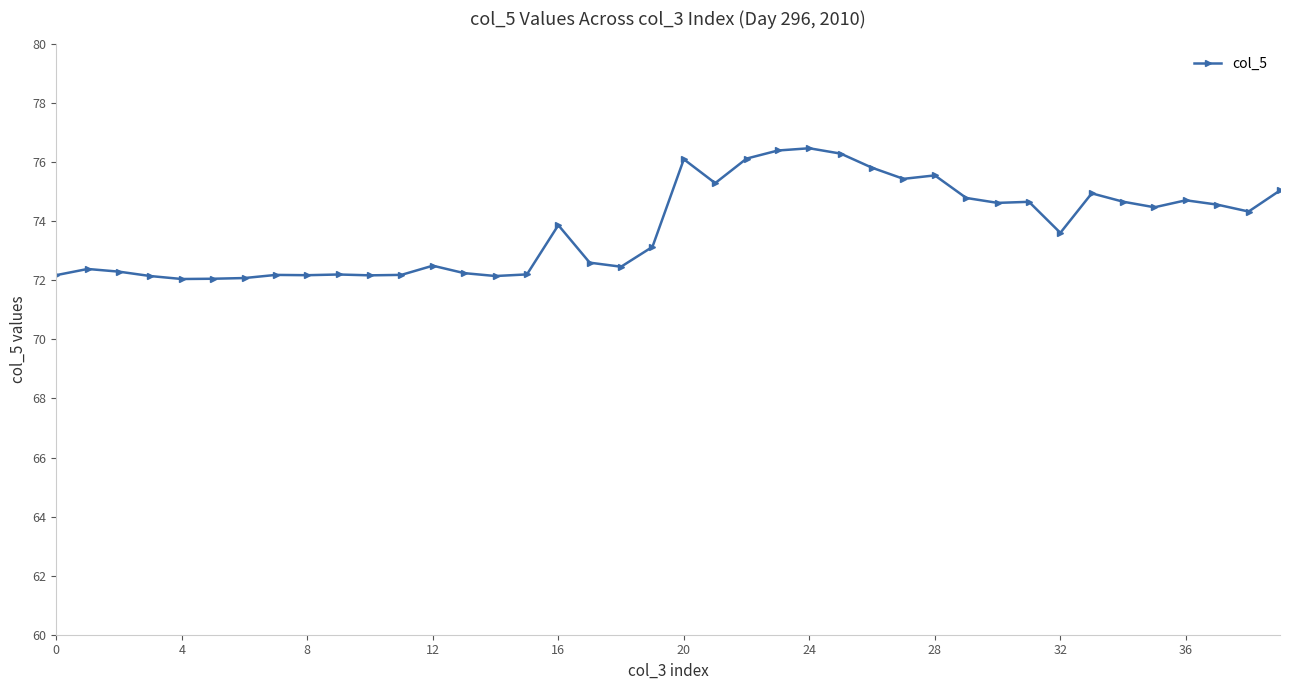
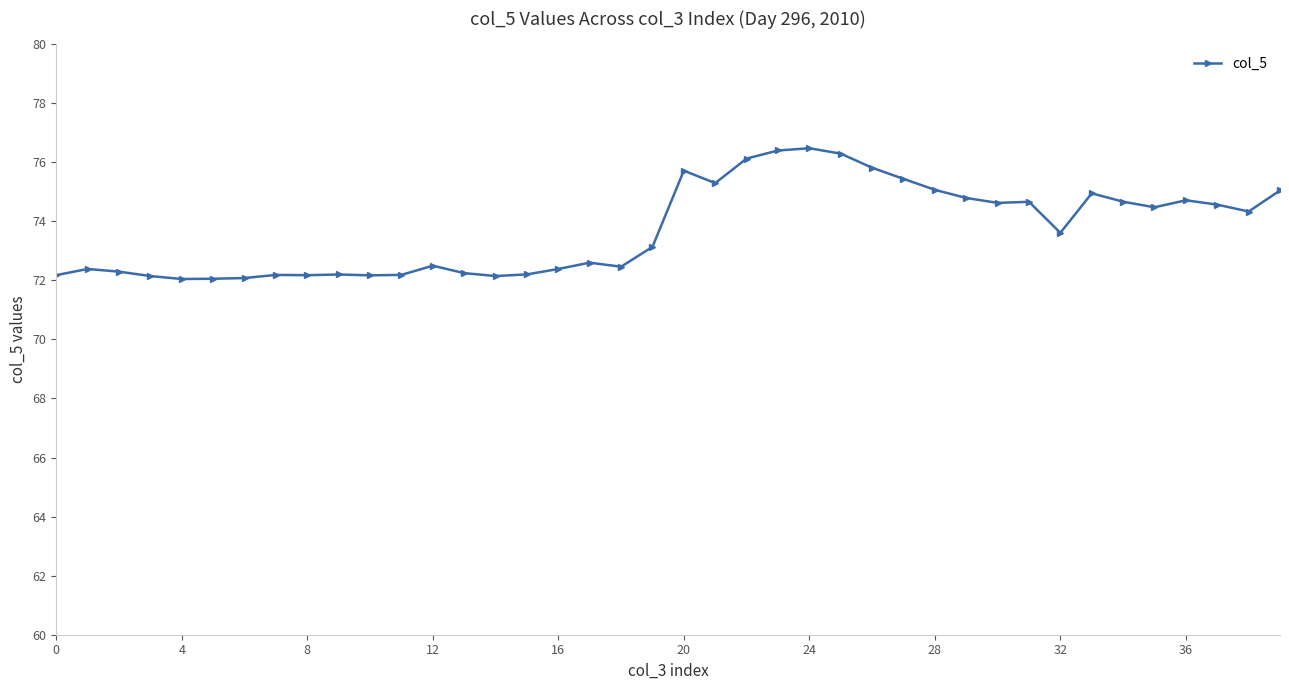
16: 73.9 -> 72.4
20: 76.1 -> 75.7
28: 75.6 -> 75.1
